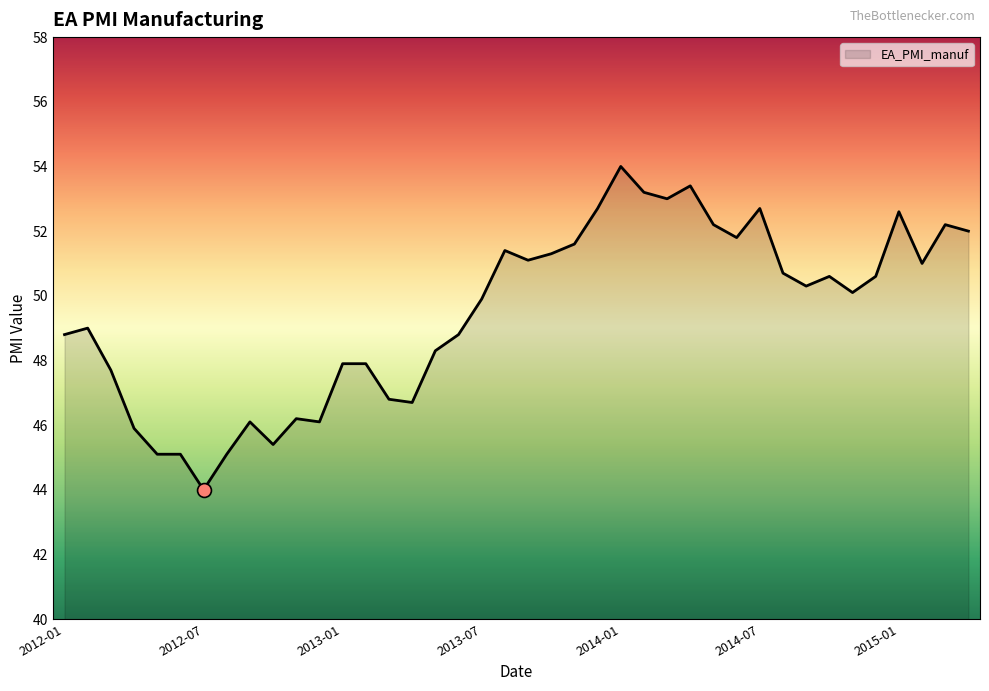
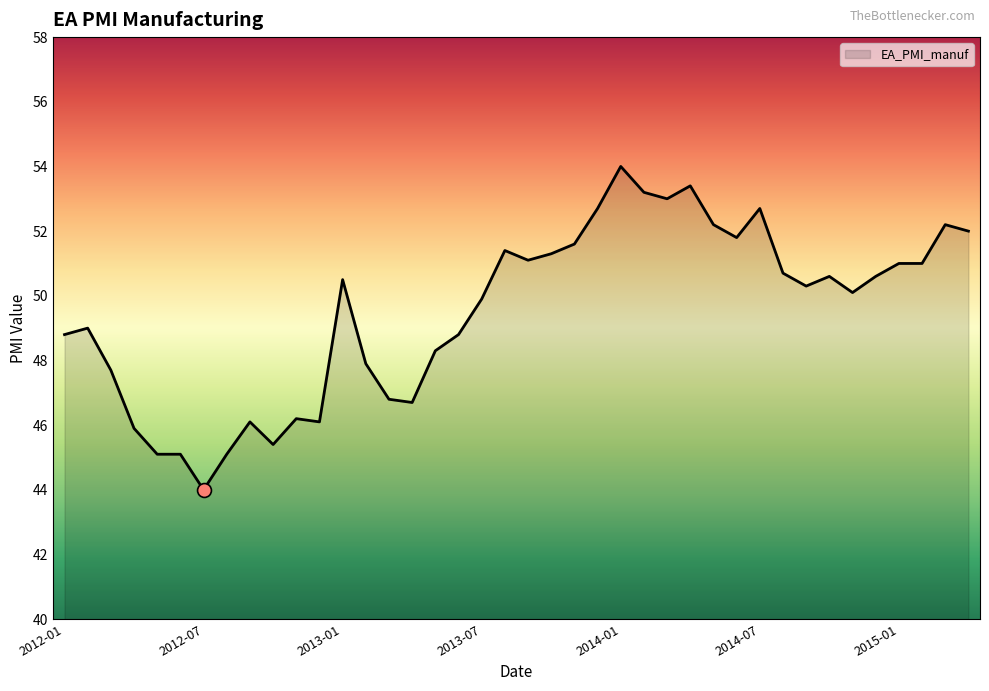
EA_PMI_manuf, 2013-01: 47.9 -> 50.5
EA_PMI_manuf, 2015-01: 52.6 -> 51.0
